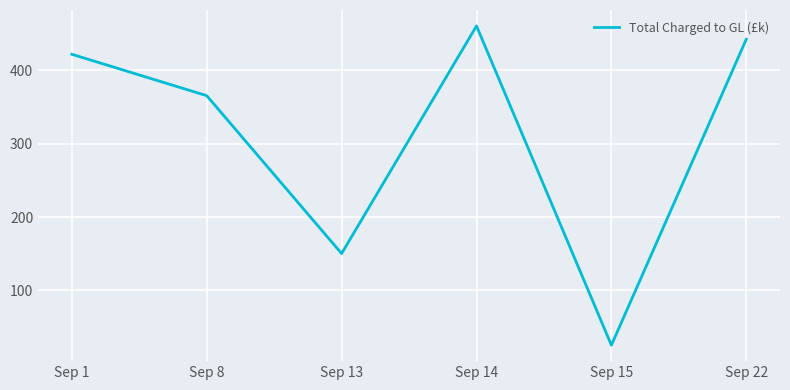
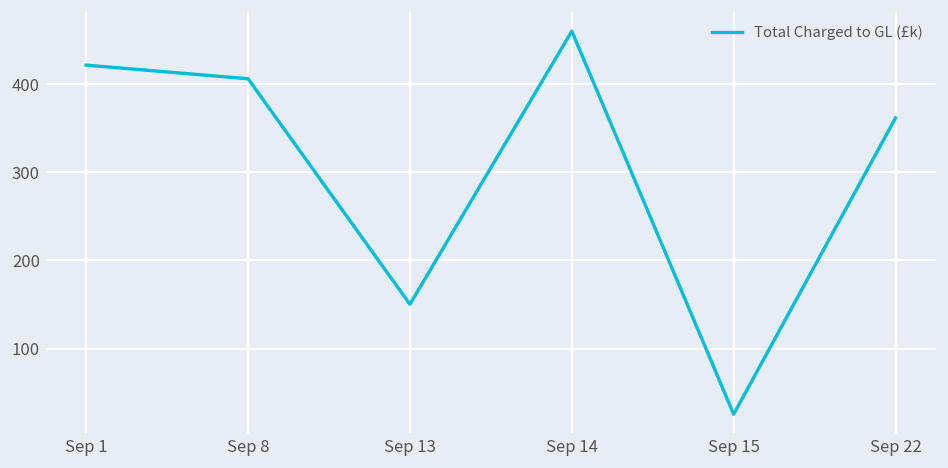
Sep 8: 370 -> 410
Sep 22: 440 -> 360
